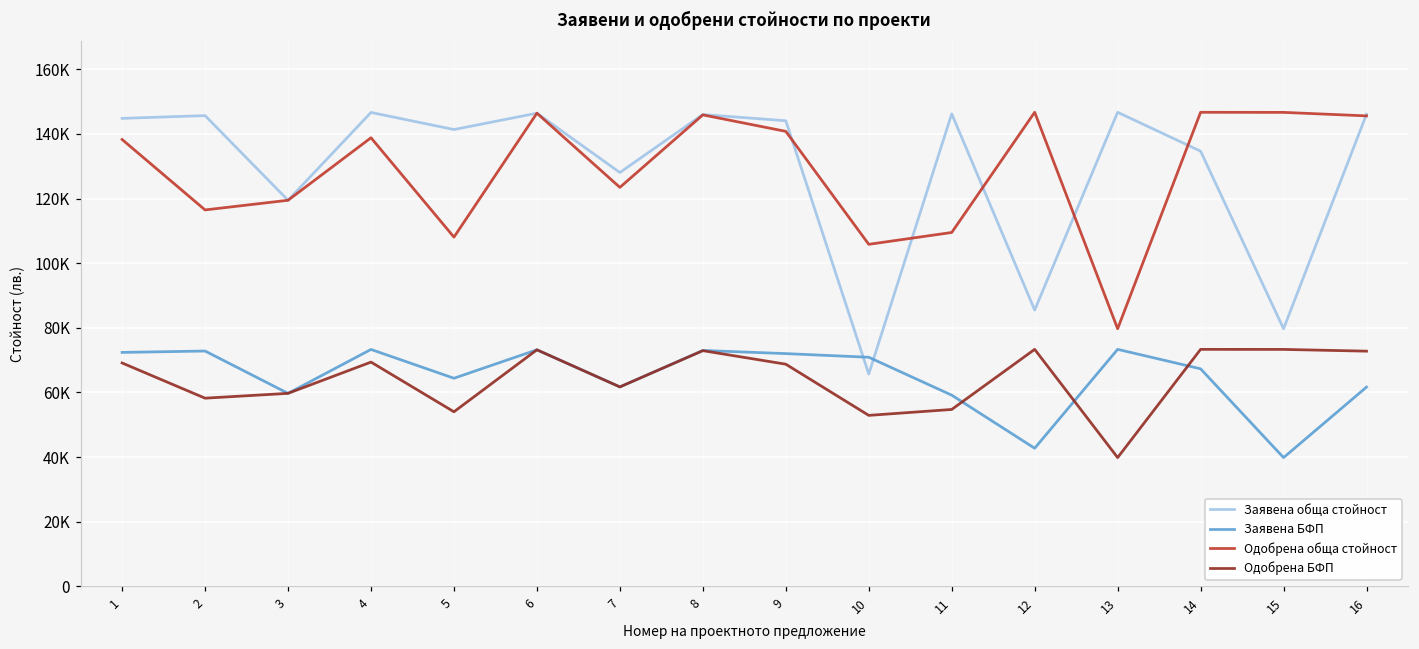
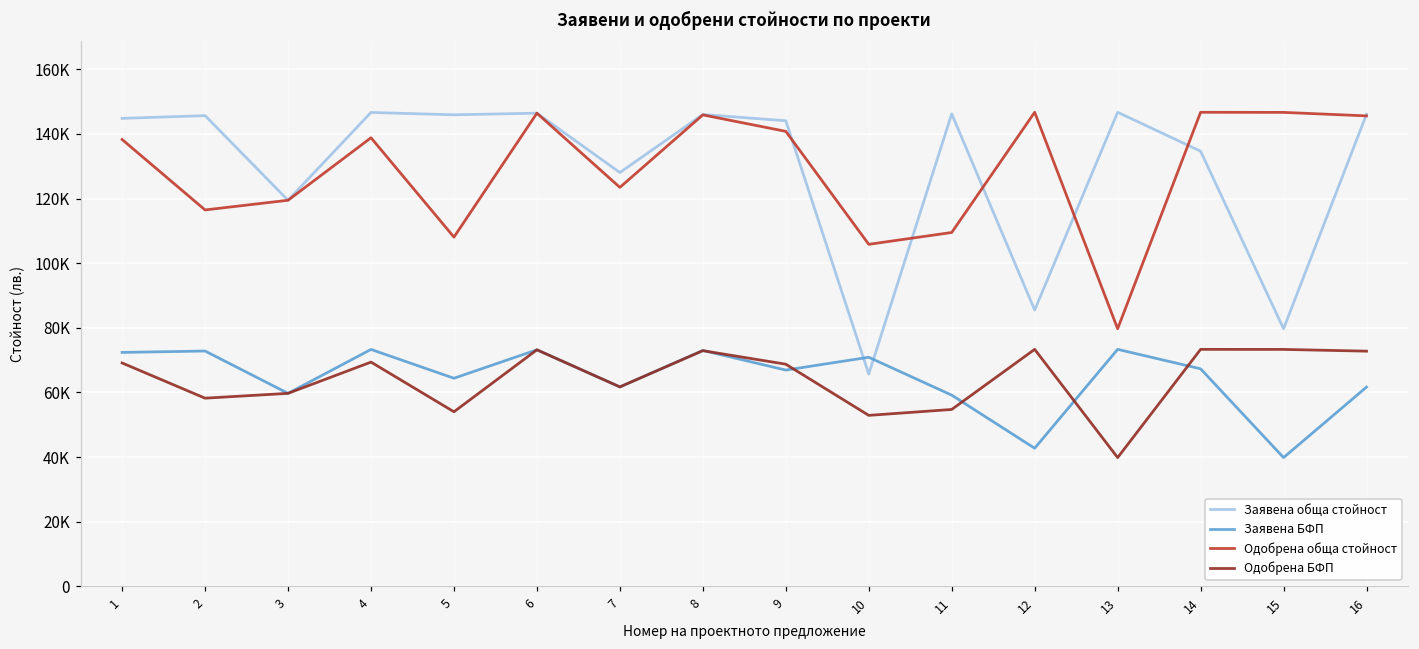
Заявена обща стойност, 5: 141000 -> 146000
Заявена БФП, 9: 72000 -> 67000
